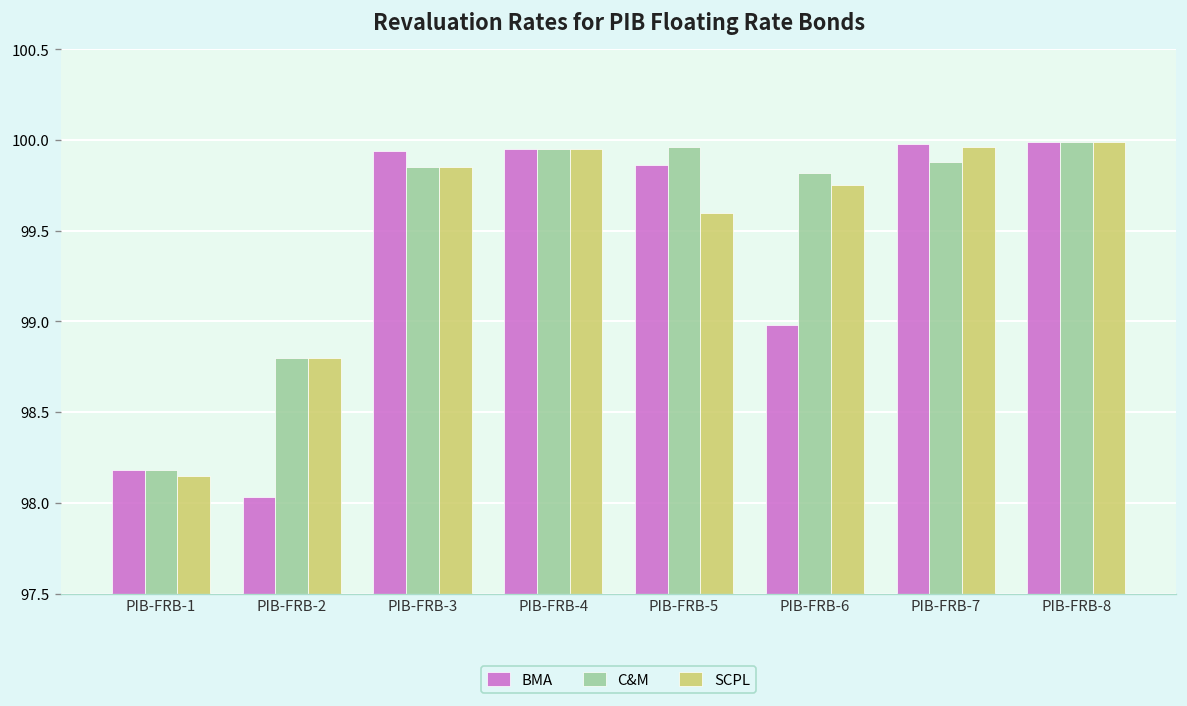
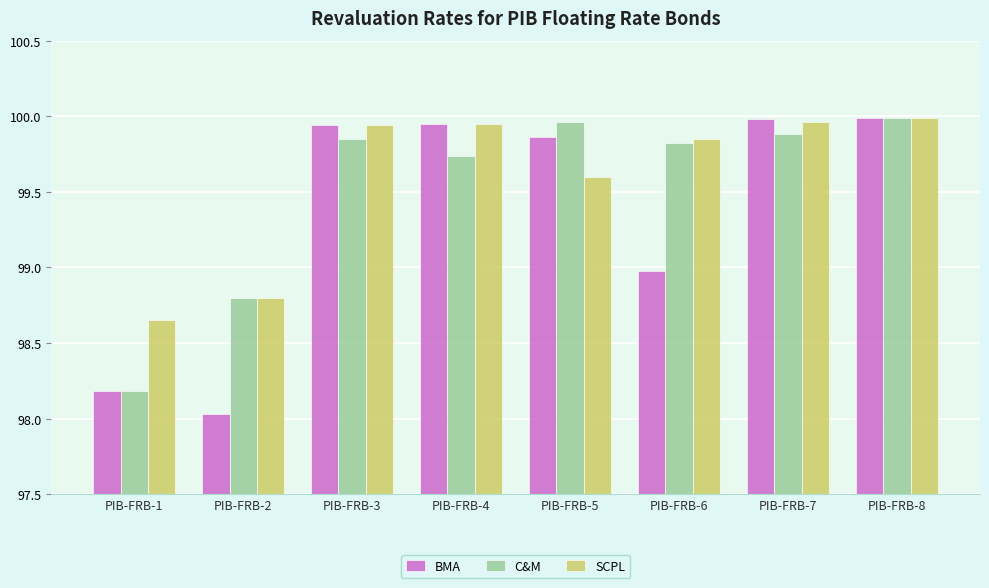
SCPL, PIB-FRB-1: 98.15 -> 98.65
SCPL, PIB-FRB-3: 99.85 -> 99.94
C&M, PIB-FRB-4: 99.95 -> 99.74
SCPL, PIB-FRB-6: 99.75 -> 99.85
